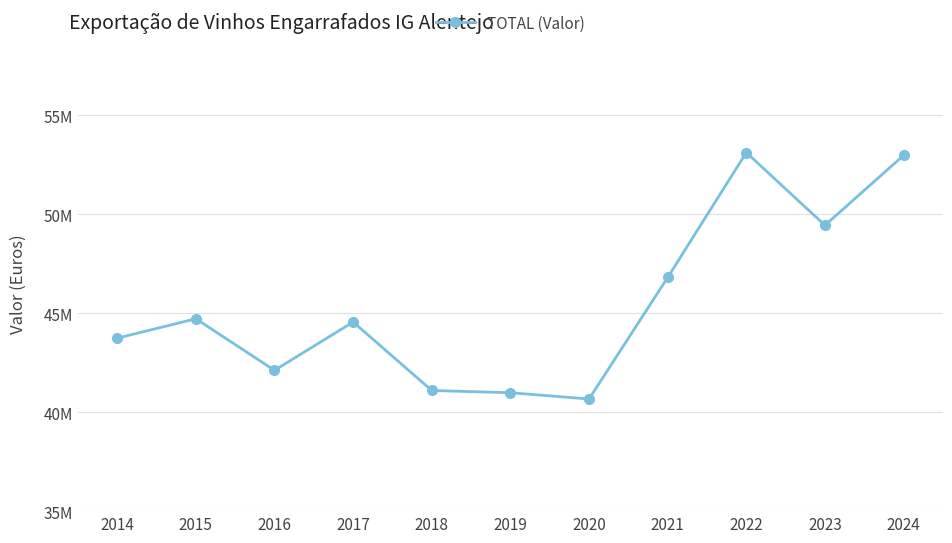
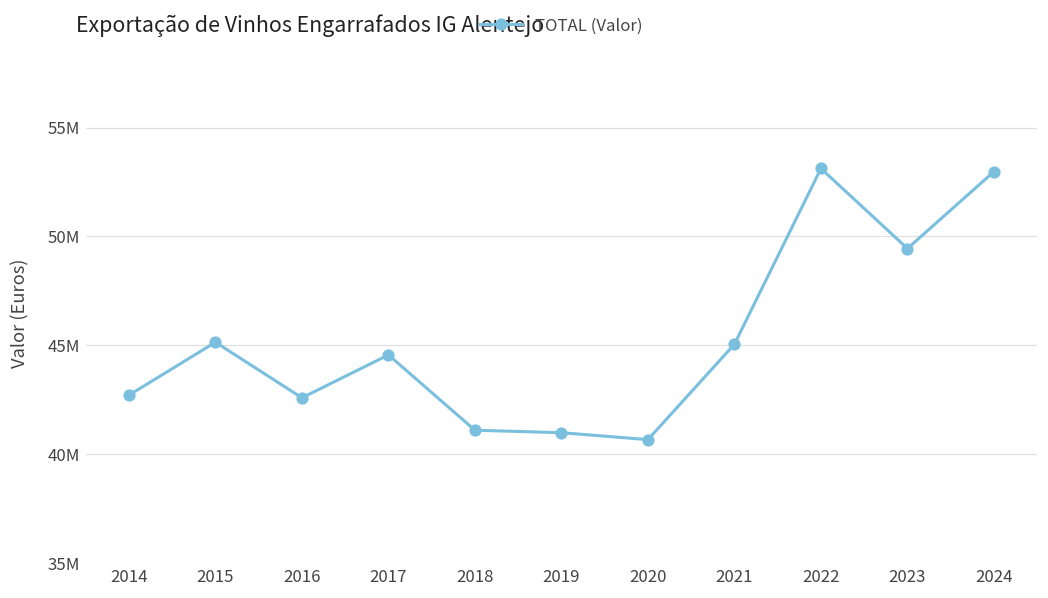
2014: 43700000 -> 42700000
2015: 44700000 -> 45100000
2016: 42100000 -> 42600000
2021: 46800000 -> 45100000
